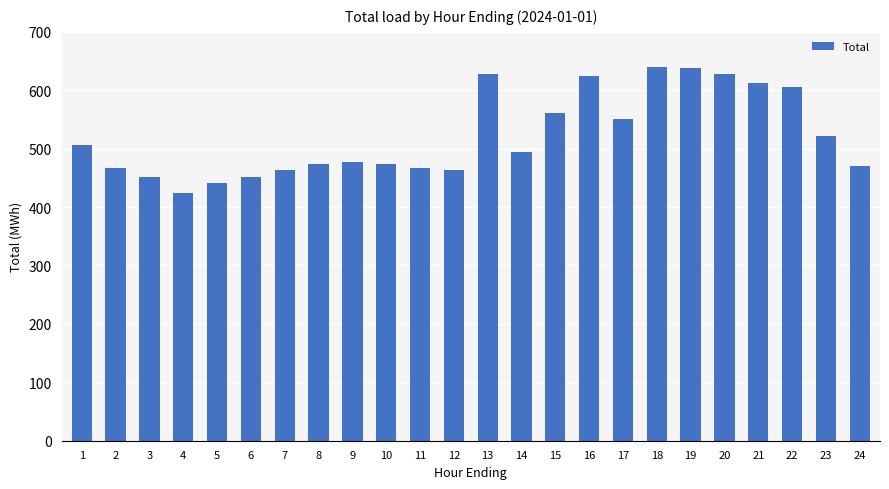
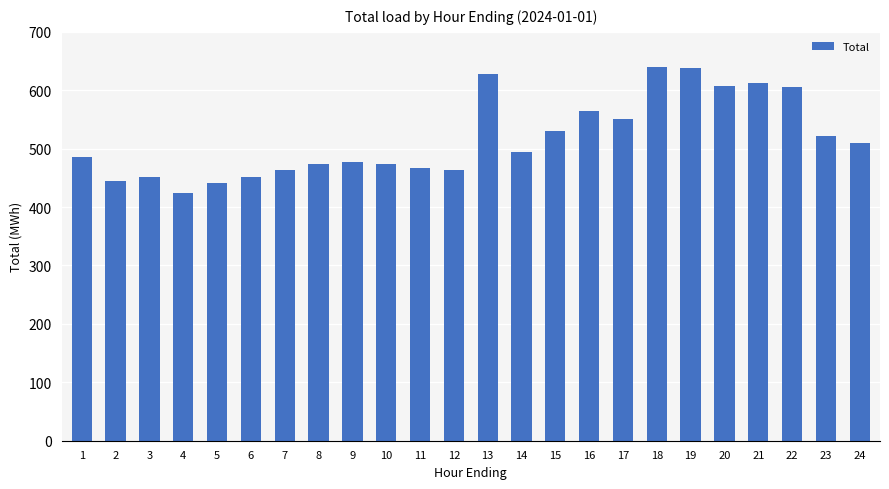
1: 510 -> 490
2: 470 -> 450
15: 560 -> 530
16: 620 -> 560
20: 630 -> 610
24: 470 -> 510
